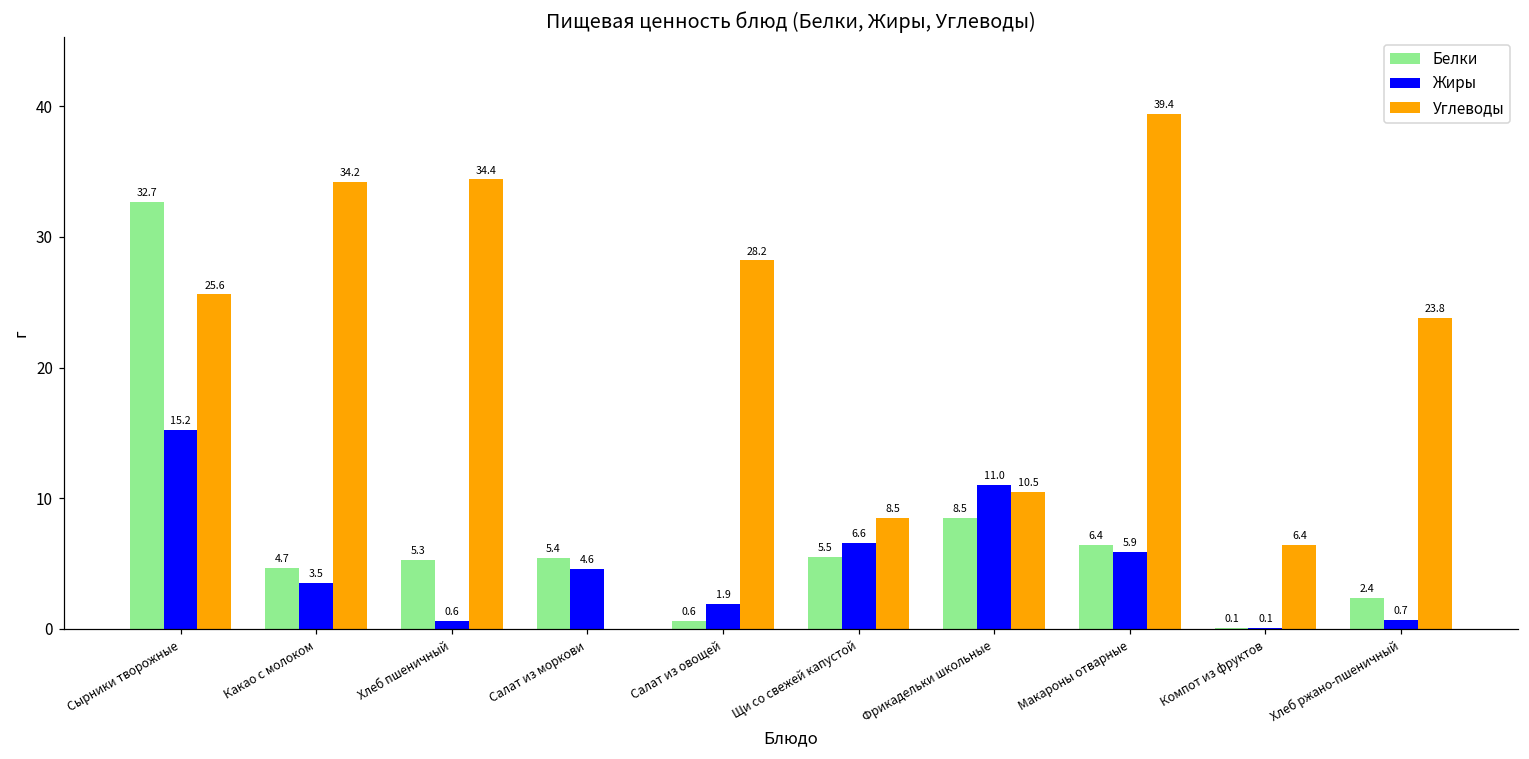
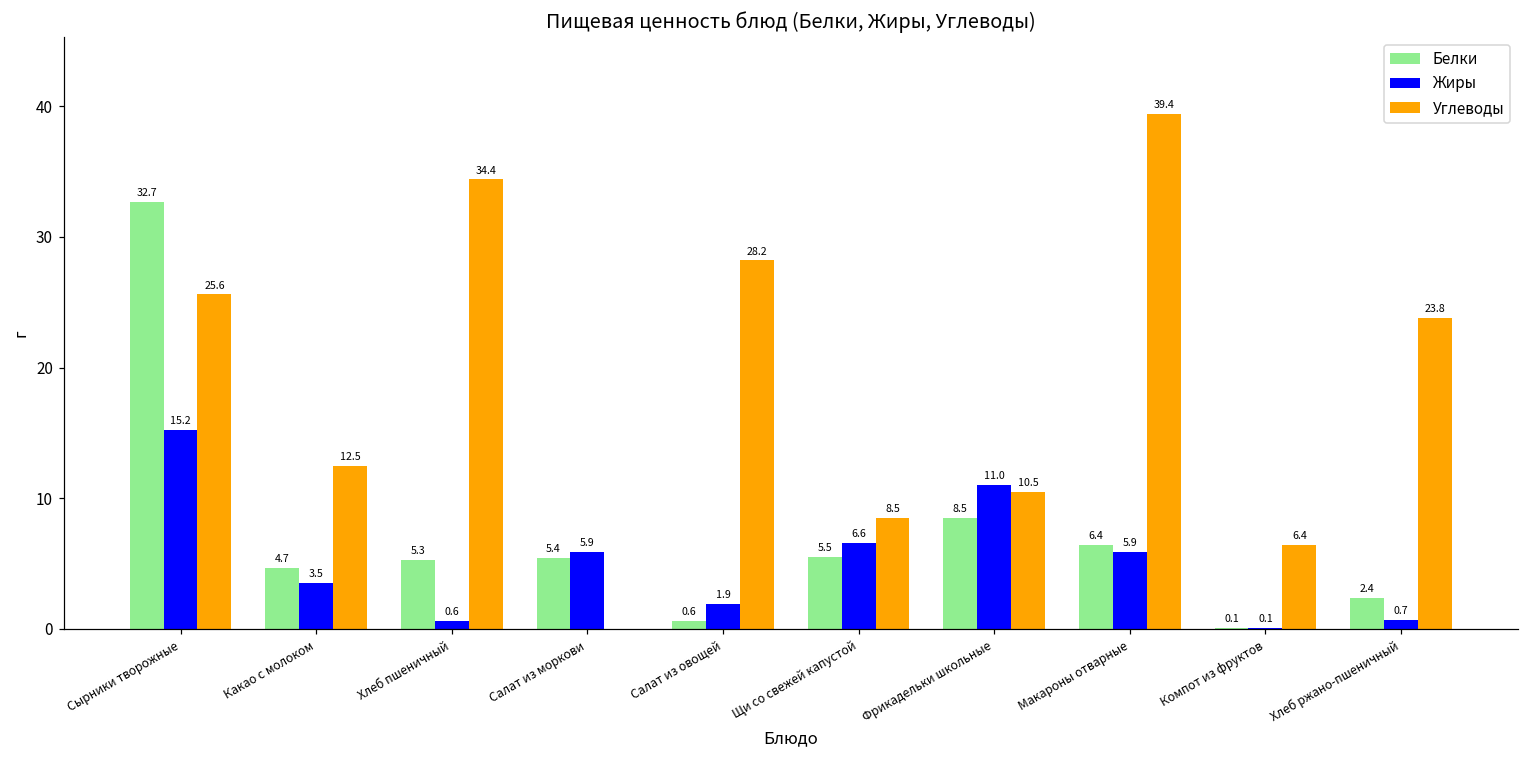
Углеводы, Какао с молоком: 34.2 -> 12.5
Жиры, Салат из моркови: 4.6 -> 5.9
